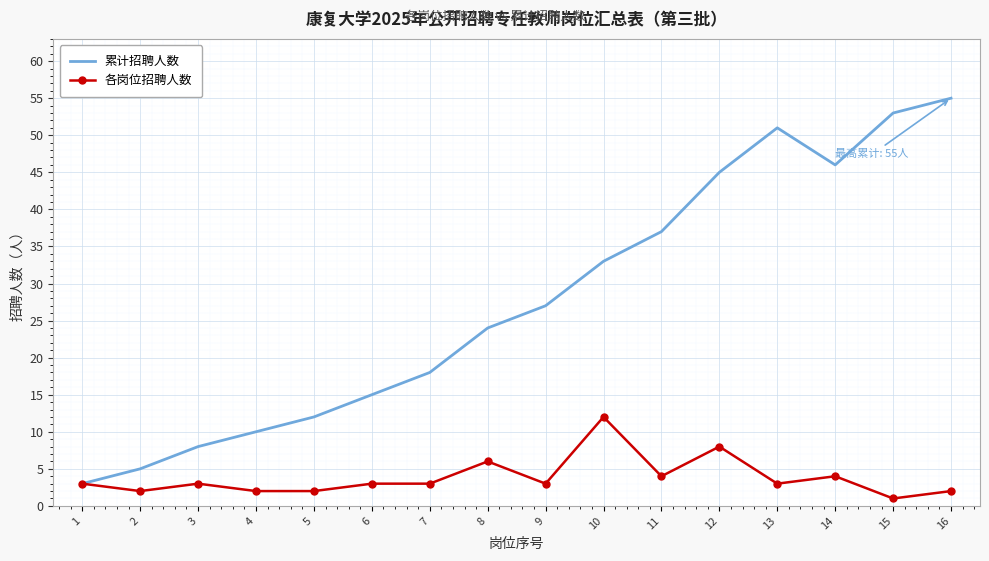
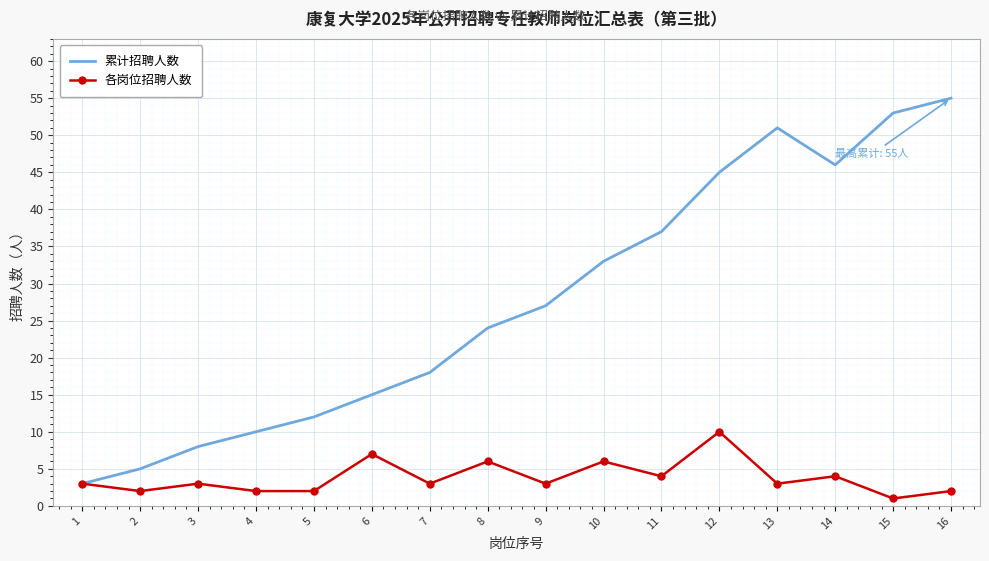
各岗位招聘人数, 6: 3 -> 7
各岗位招聘人数, 10: 12 -> 6
各岗位招聘人数, 12: 8 -> 10
